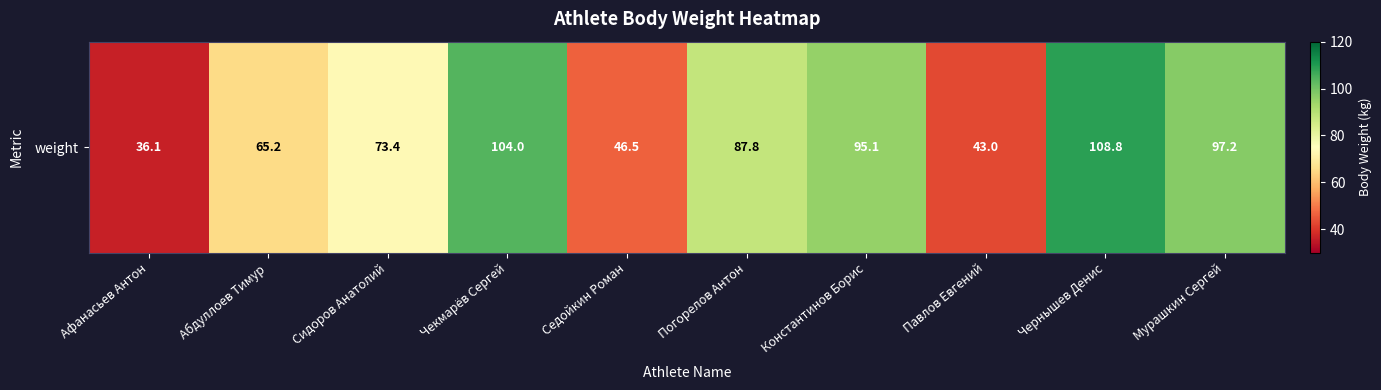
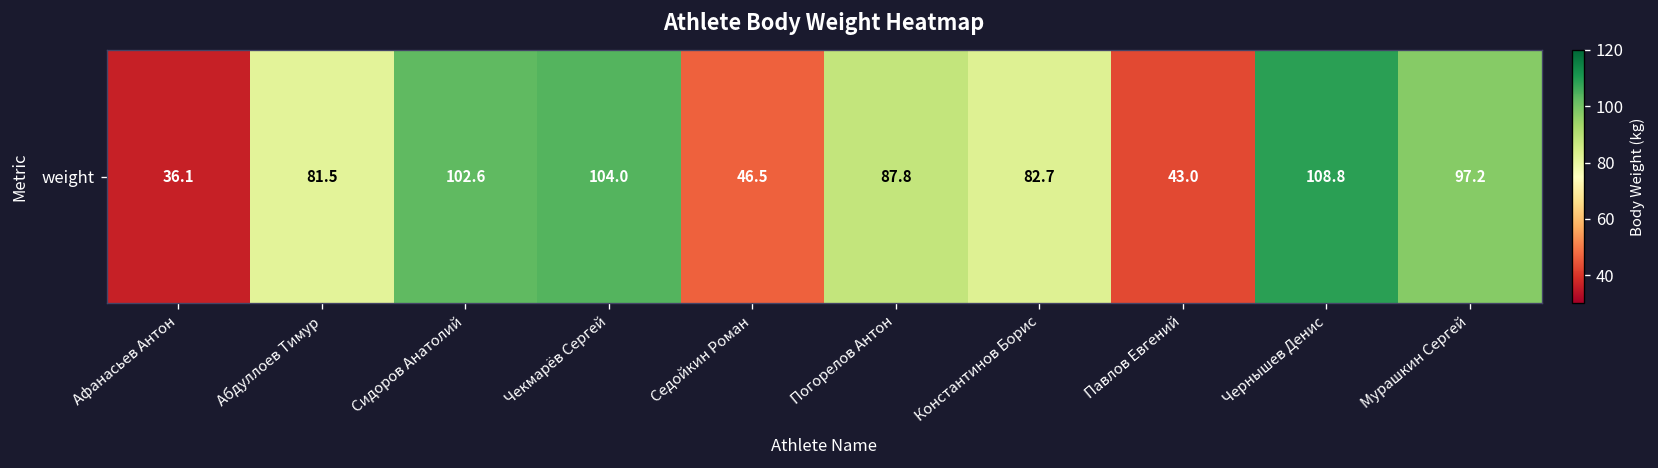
weight, Абдуллоев Тимур: 65.2 -> 81.5
weight, Сидоров Анатолий: 73.4 -> 102.6
weight, Константинов Борис: 95.1 -> 82.7
